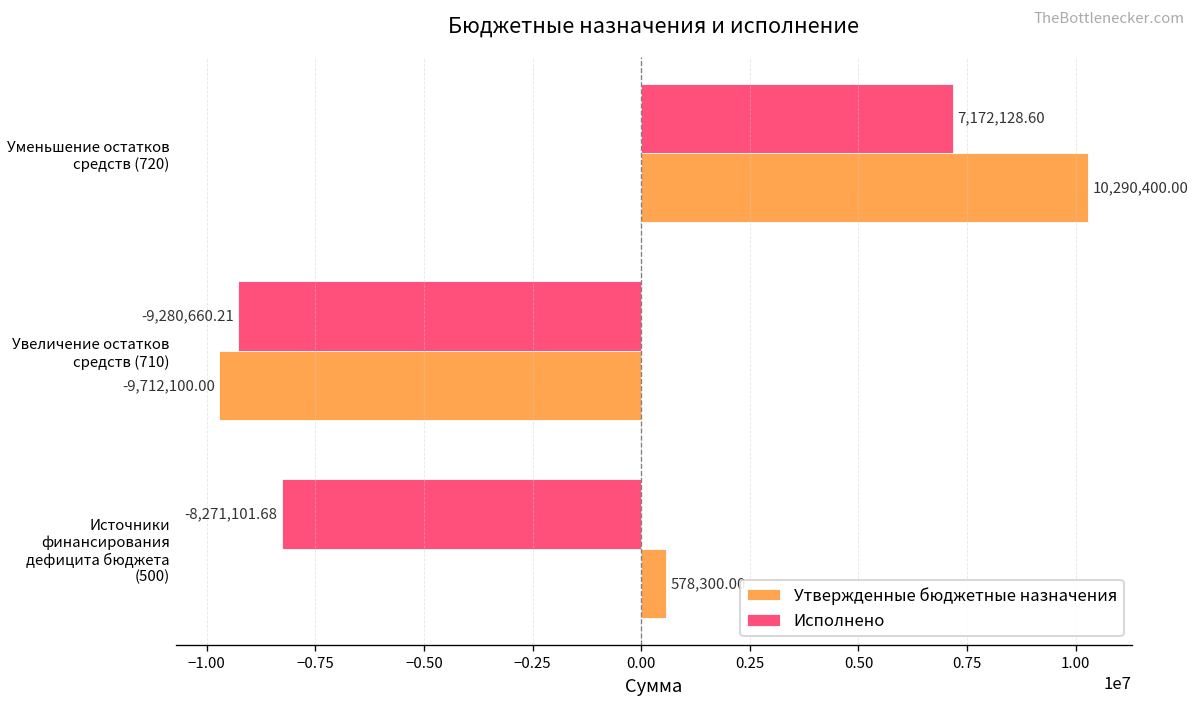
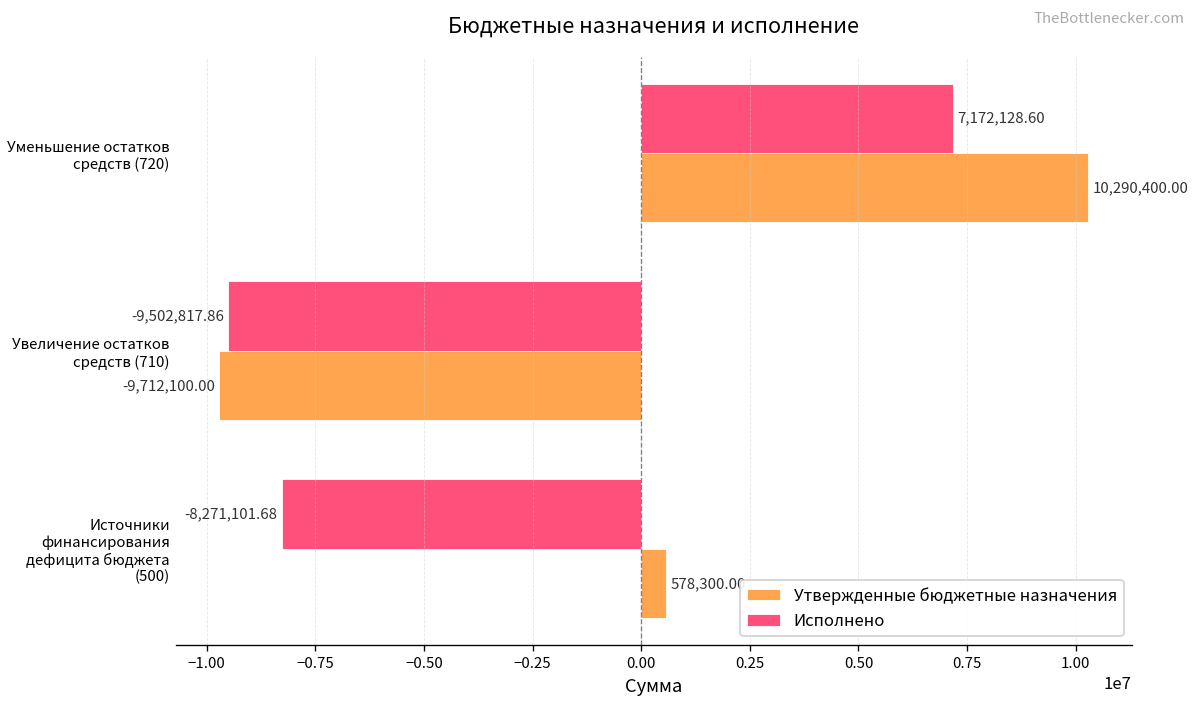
Исполнено, Увеличение остатков средств (710): -9,280,660.21 -> -9,502,817.86
